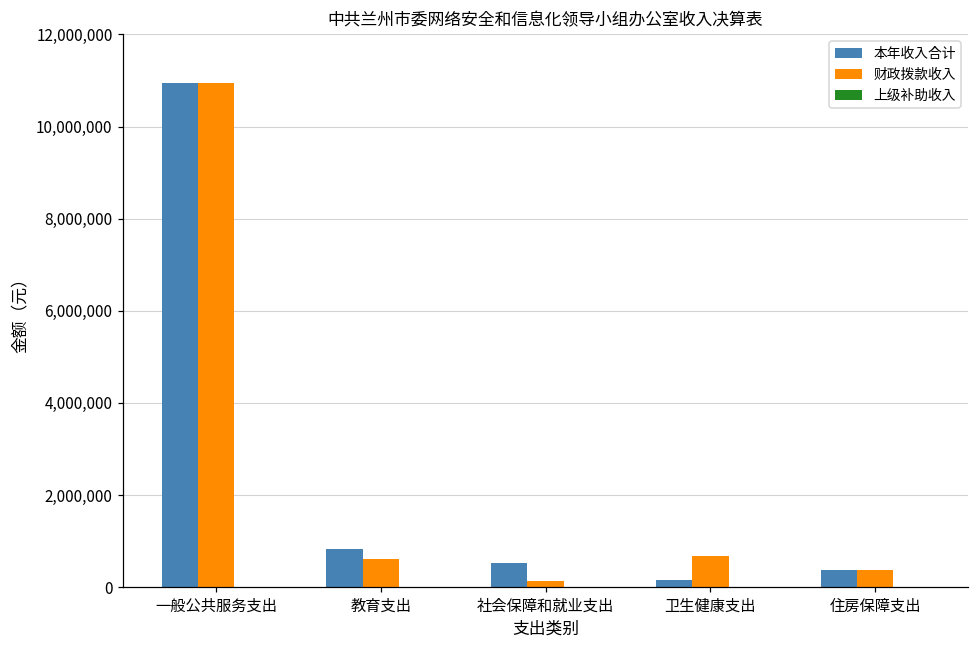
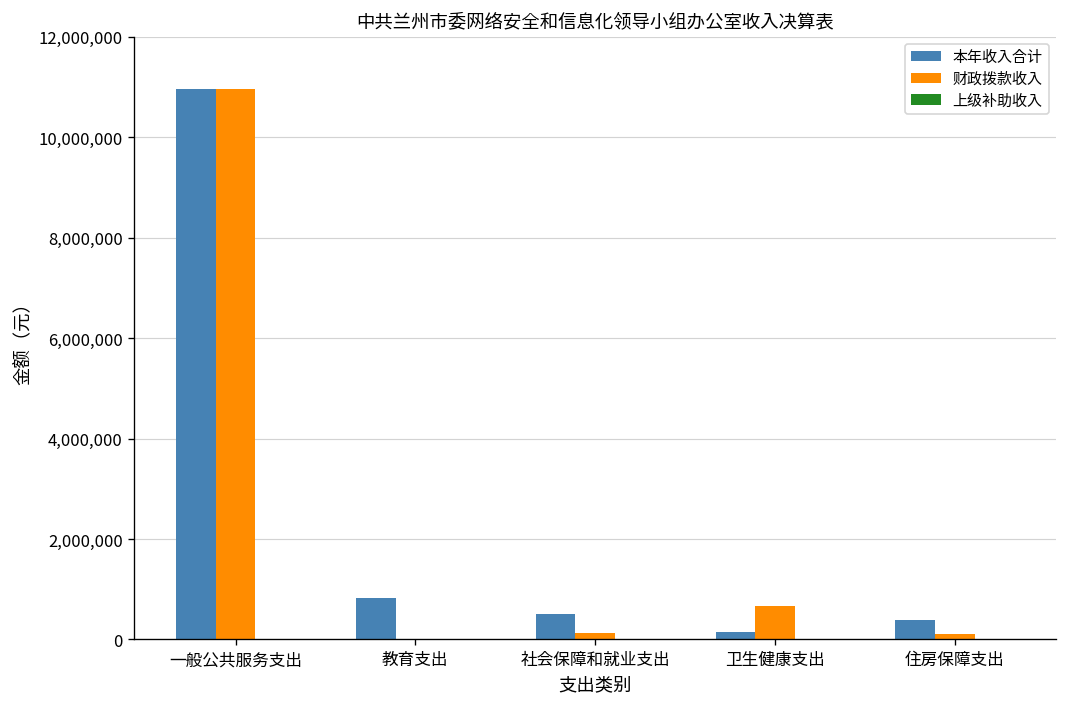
财政拨款收入, 教育支出: 600,000 -> 0
财政拨款收入, 住房保障支出: 400,000 -> 100,000
